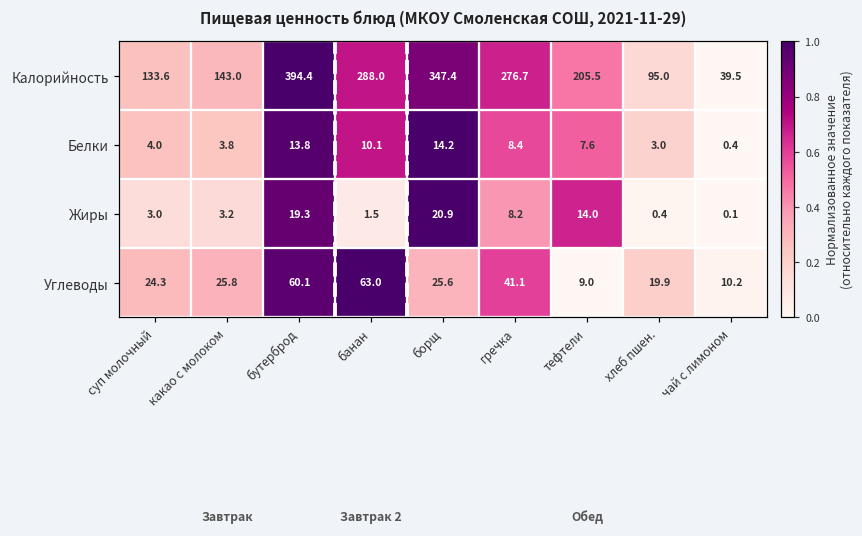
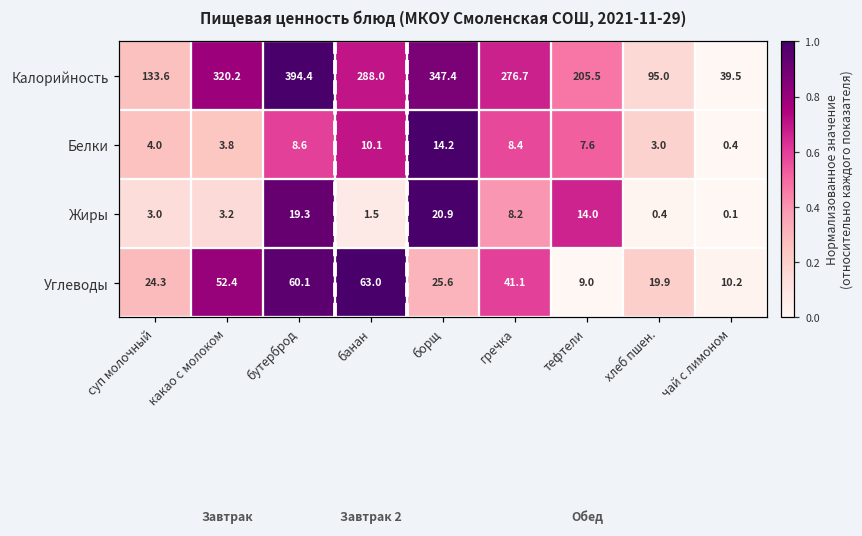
Калорийность, какао с молоком: 143.0 -> 320.2
Белки, бутерброд: 13.8 -> 8.6
Углеводы, какао с молоком: 25.8 -> 52.4
